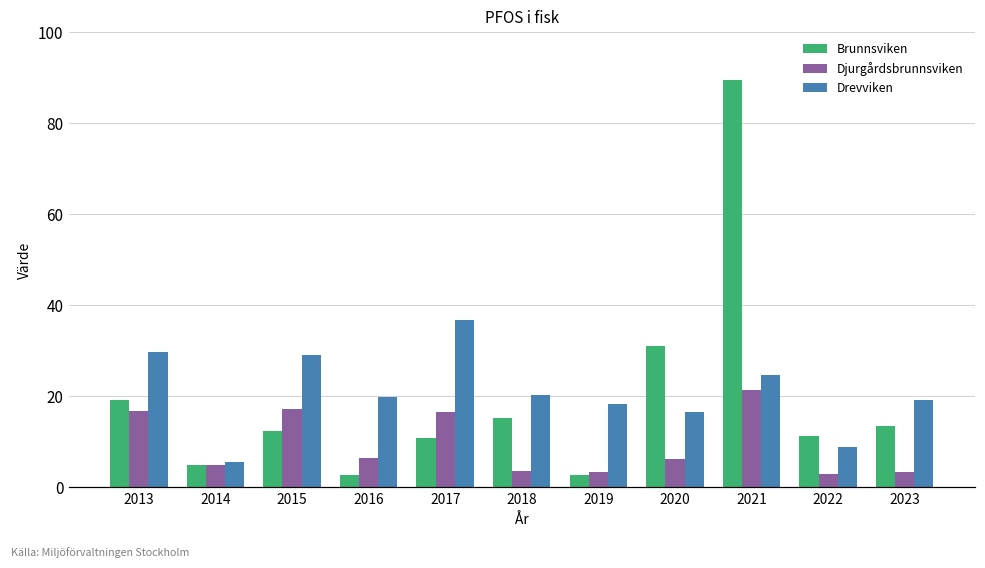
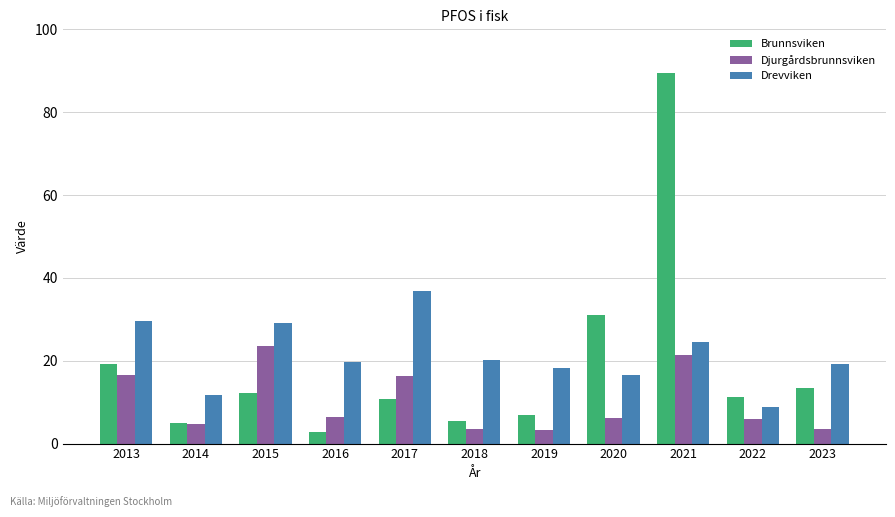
Drevviken, 2014: 6 -> 12
Djurgårdsbrunnsviken, 2015: 17 -> 24
Brunnsviken, 2018: 15 -> 5
Brunnsviken, 2019: 3 -> 7
Djurgårdsbrunnsviken, 2022: 3 -> 6
